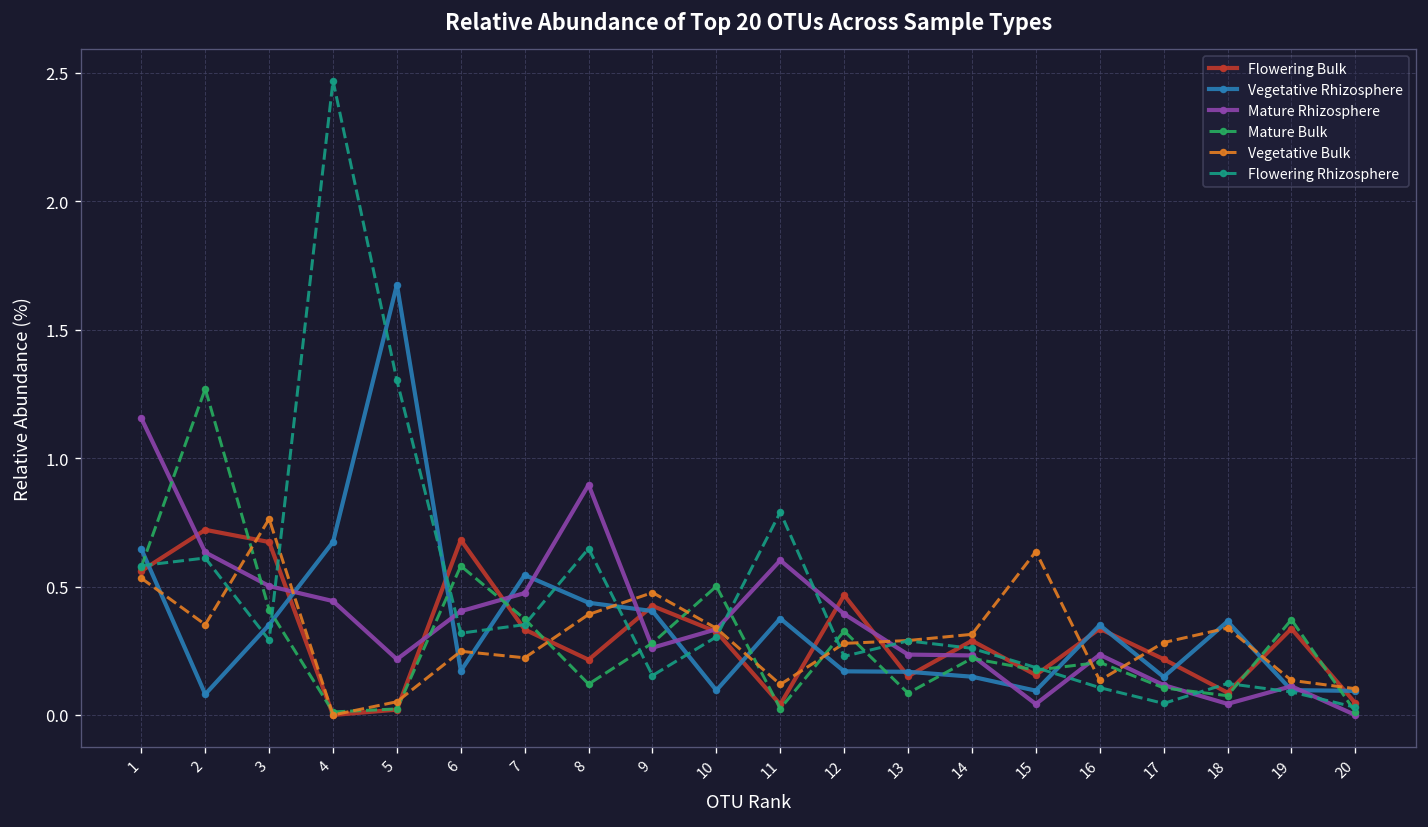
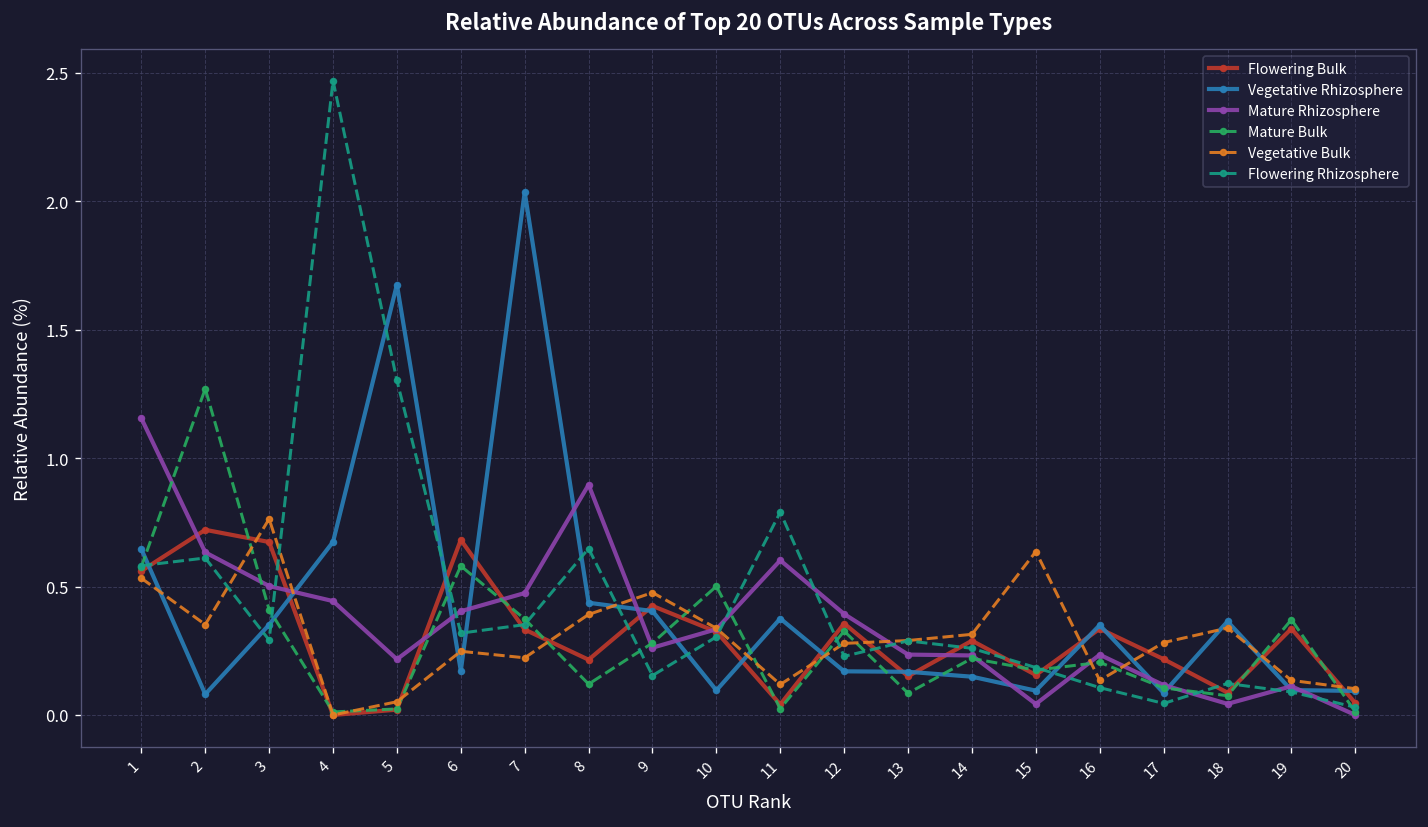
Vegetative Rhizosphere, 7: 0.54 -> 2.04
Flowering Bulk, 12: 0.47 -> 0.36
Vegetative Rhizosphere, 17: 0.15 -> 0.09
